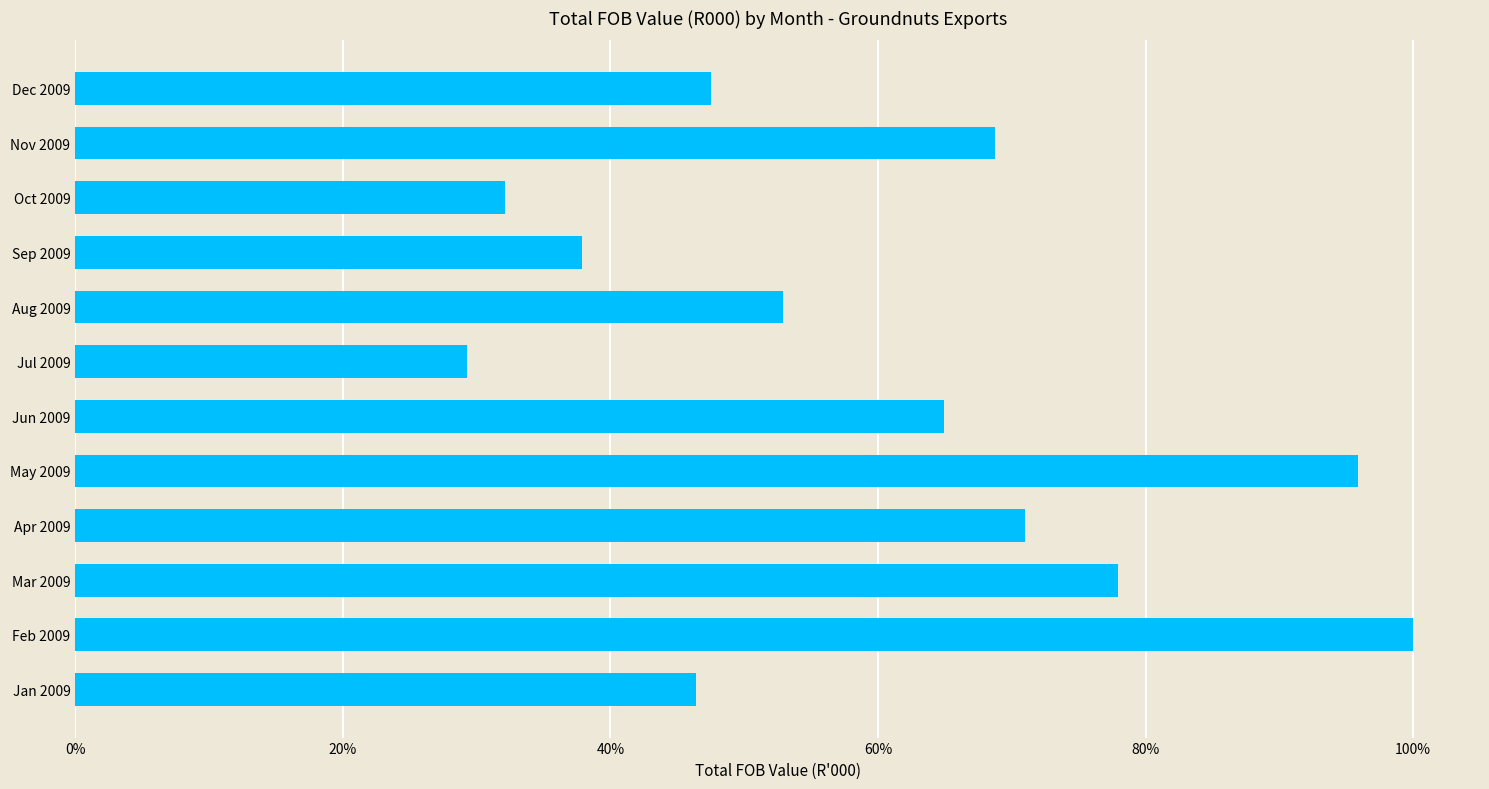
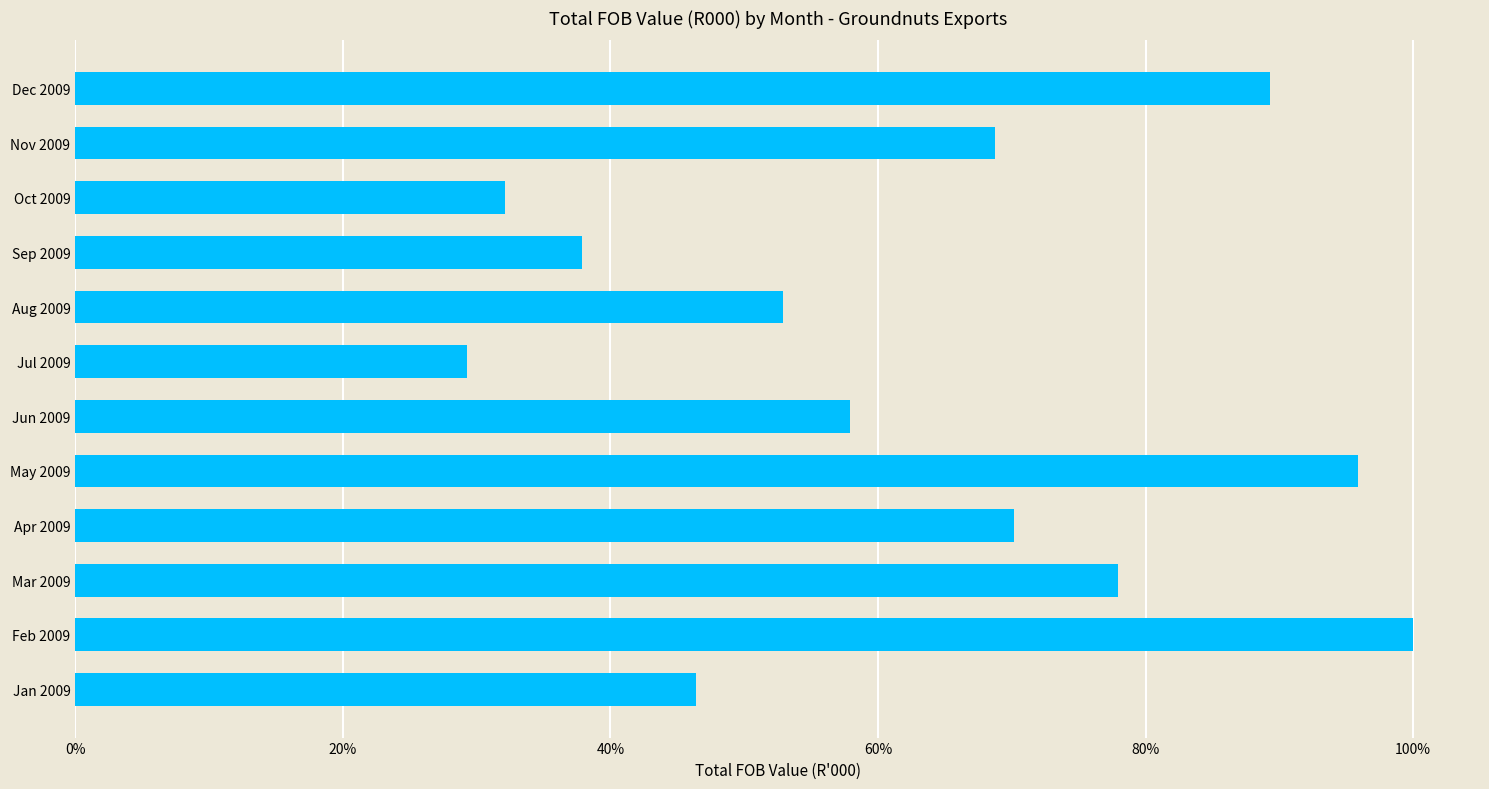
Dec 2009: 47.5% -> 89.3%
Jun 2009: 64.9% -> 57.9%
Apr 2009: 71.0% -> 70.2%
